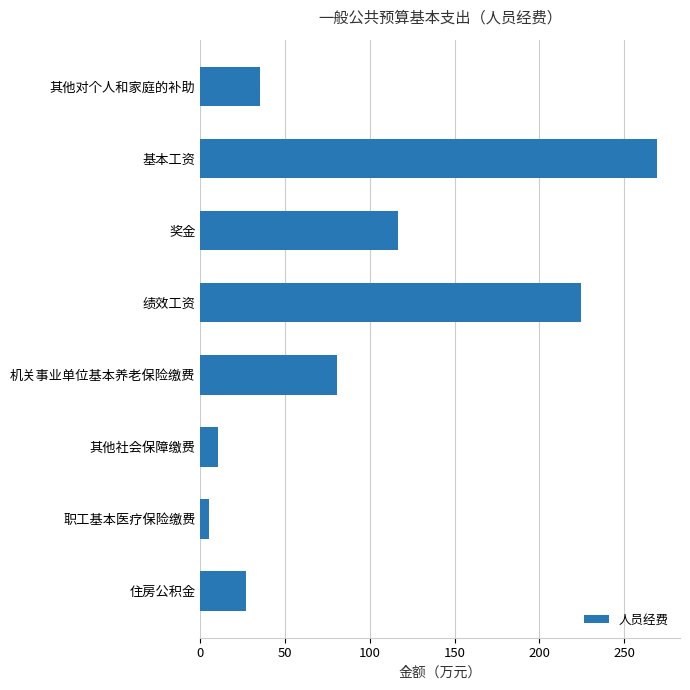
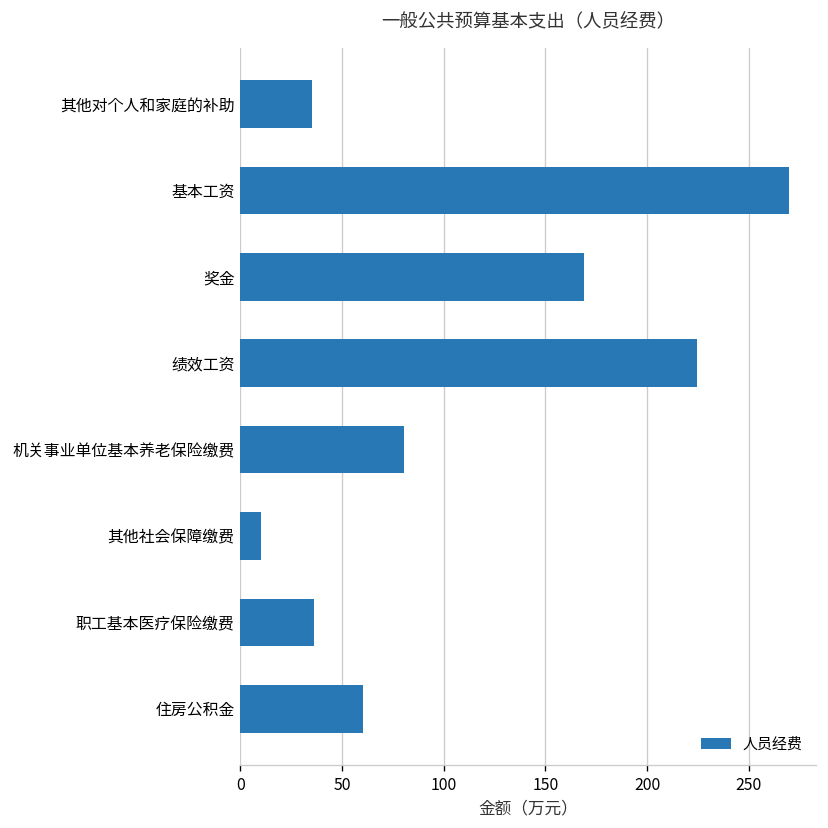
奖金: 116 -> 169
职工基本医疗保险缴费: 5 -> 36
住房公积金: 27 -> 60
